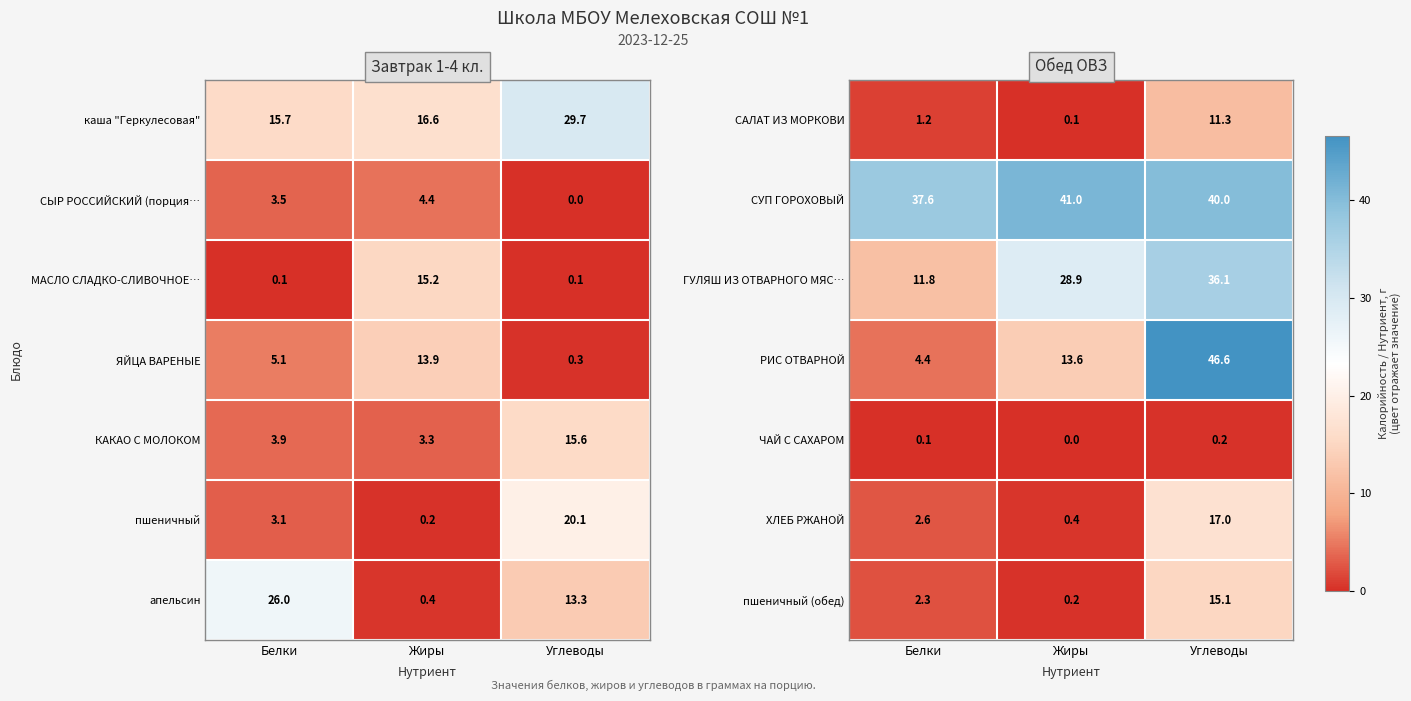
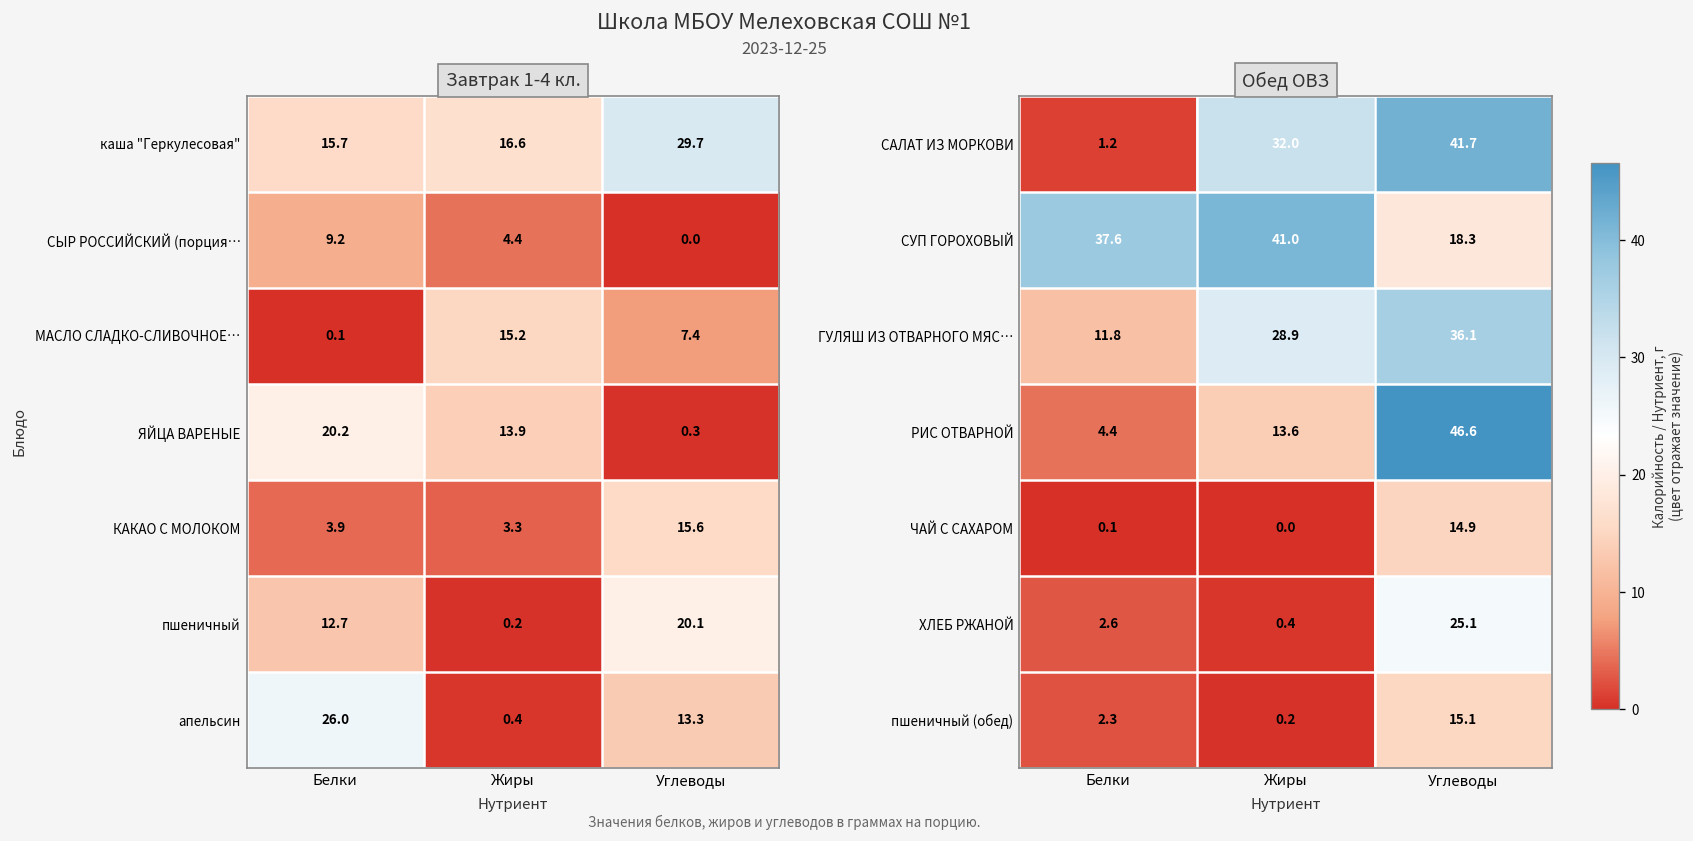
Завтрак 1-4 кл., СЫР РОССИЙСКИЙ (порция…, Белки: 3.5 -> 9.2
Завтрак 1-4 кл., МАСЛО СЛАДКО-СЛИВОЧНОЕ…, Углеводы: 0.1 -> 7.4
Завтрак 1-4 кл., ЯЙЦА ВАРЕНЫЕ, Белки: 5.1 -> 20.2
Завтрак 1-4 кл., пшеничный, Белки: 3.1 -> 12.7
Обед ОВЗ, САЛАТ ИЗ МОРКОВИ, Жиры: 0.1 -> 32.0
Обед ОВЗ, САЛАТ ИЗ МОРКОВИ, Углеводы: 11.3 -> 41.7
Обед ОВЗ, СУП ГОРОХОВЫЙ, Углеводы: 40.0 -> 18.3
Обед ОВЗ, ЧАЙ С САХАРОМ, Углеводы: 0.2 -> 14.9
Обед ОВЗ, ХЛЕБ РЖАНОЙ, Углеводы: 17.0 -> 25.1
